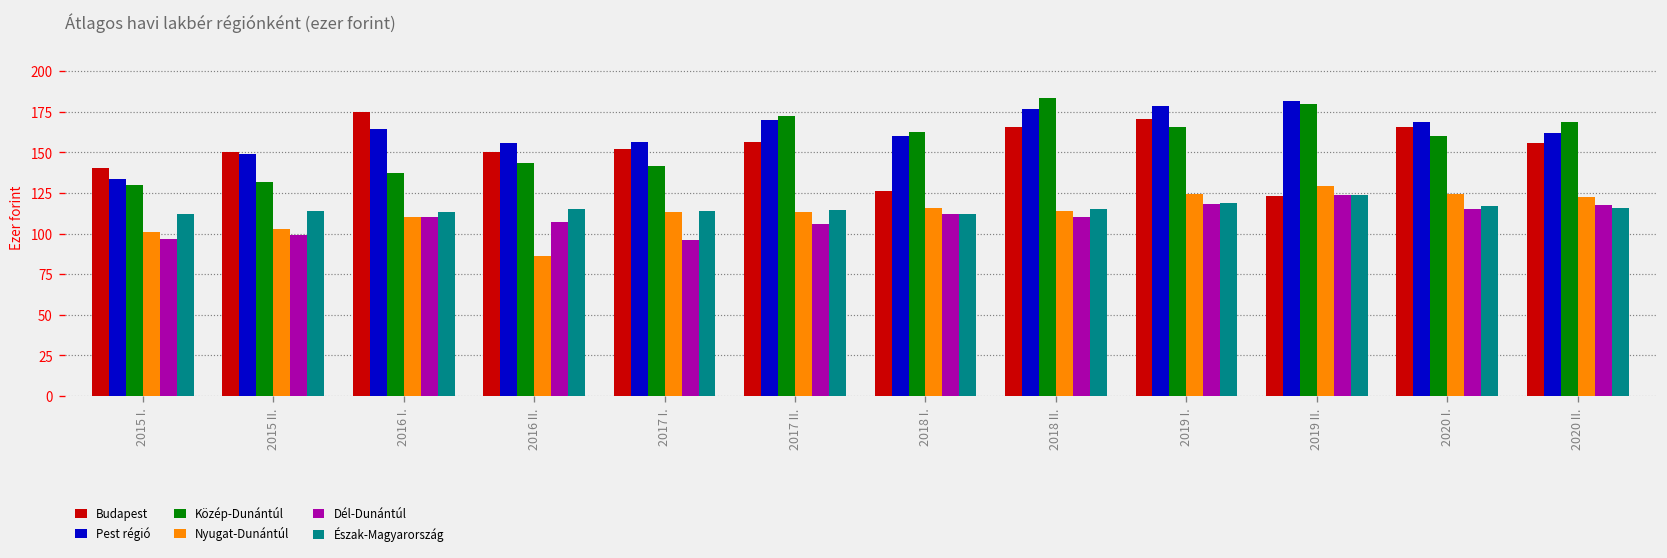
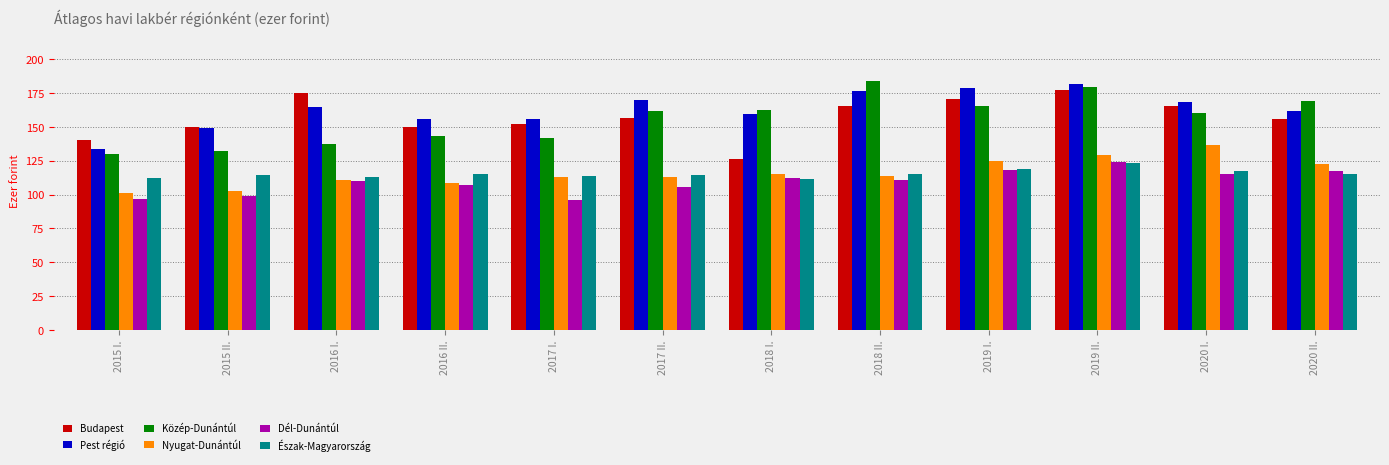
Nyugat-Dunántúl, 2016 II.: 86 -> 109
Közép-Dunántúl, 2017 II.: 172 -> 162
Budapest, 2019 II.: 123 -> 177
Nyugat-Dunántúl, 2020 I.: 125 -> 137
